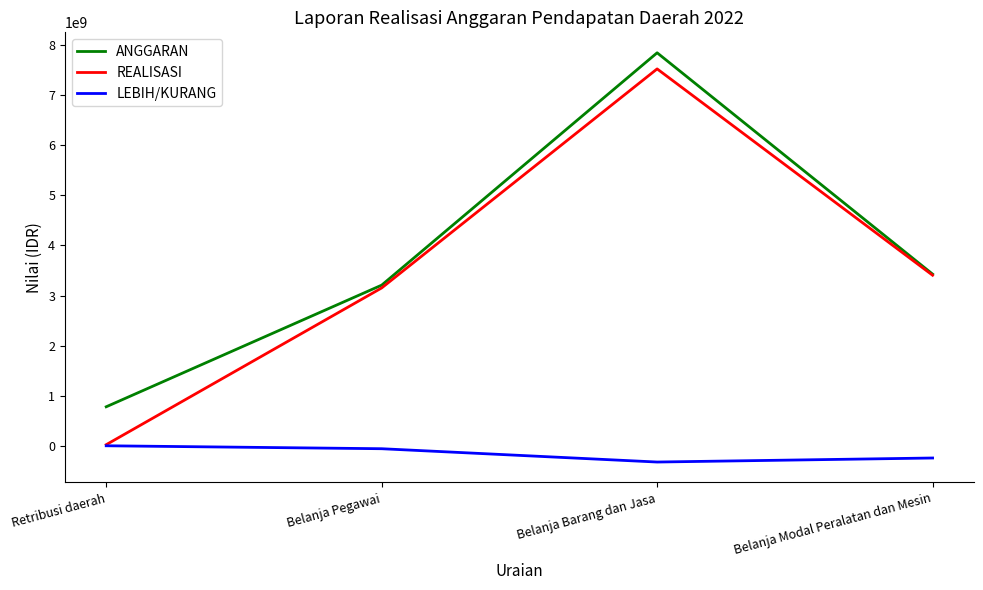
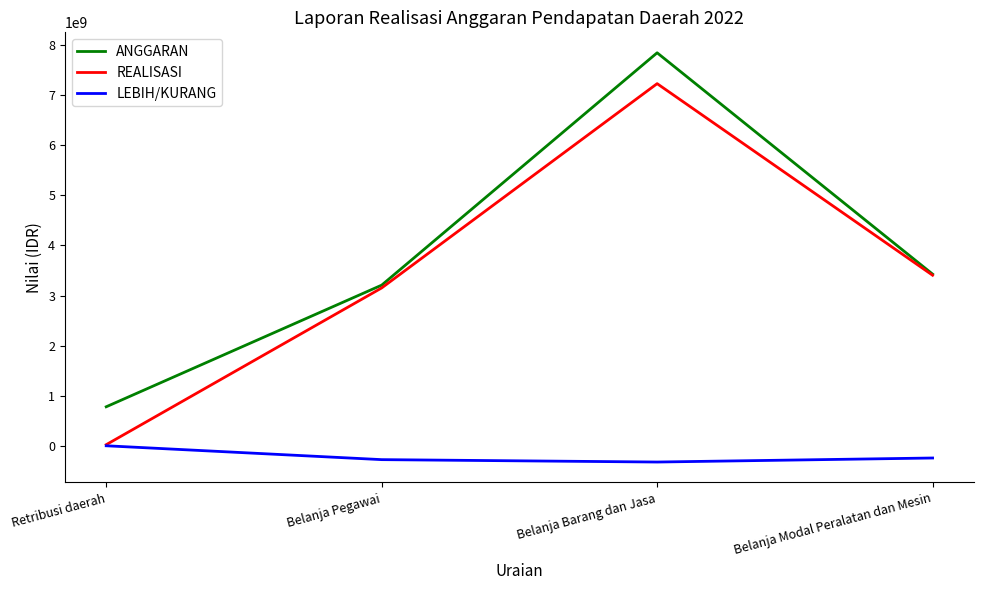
LEBIH/KURANG, Belanja Pegawai: -100000000 -> -300000000
REALISASI, Belanja Barang dan Jasa: 7500000000 -> 7200000000
